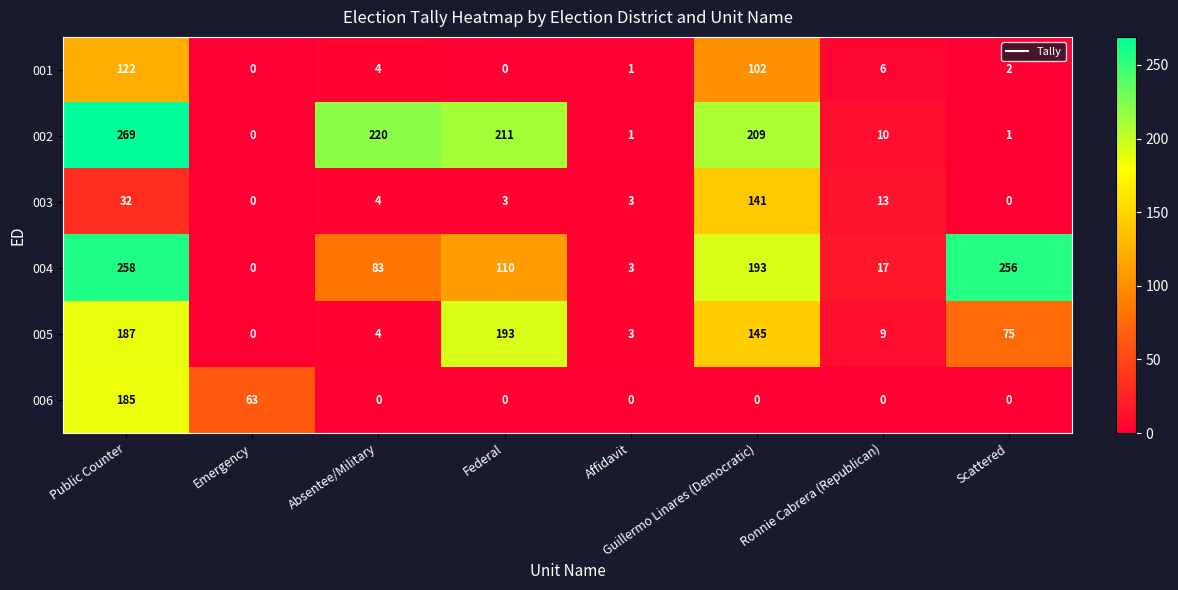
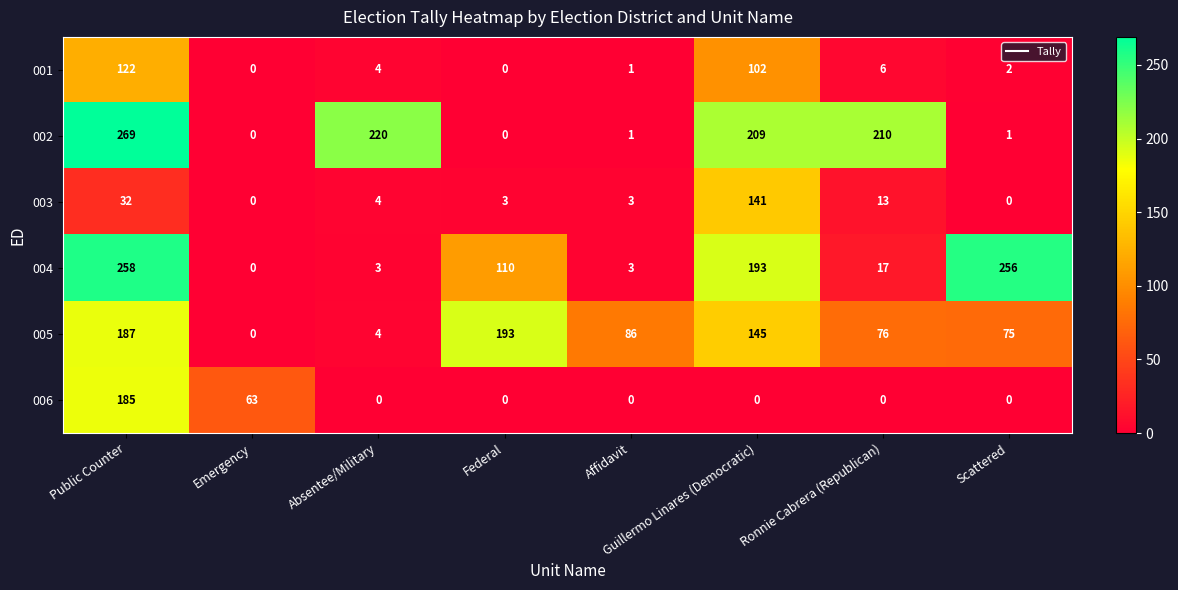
002, Federal: 211 -> 0
002, Ronnie Cabrera (Republican): 10 -> 210
004, Absentee/Military: 83 -> 3
005, Affidavit: 3 -> 86
005, Ronnie Cabrera (Republican): 9 -> 76
